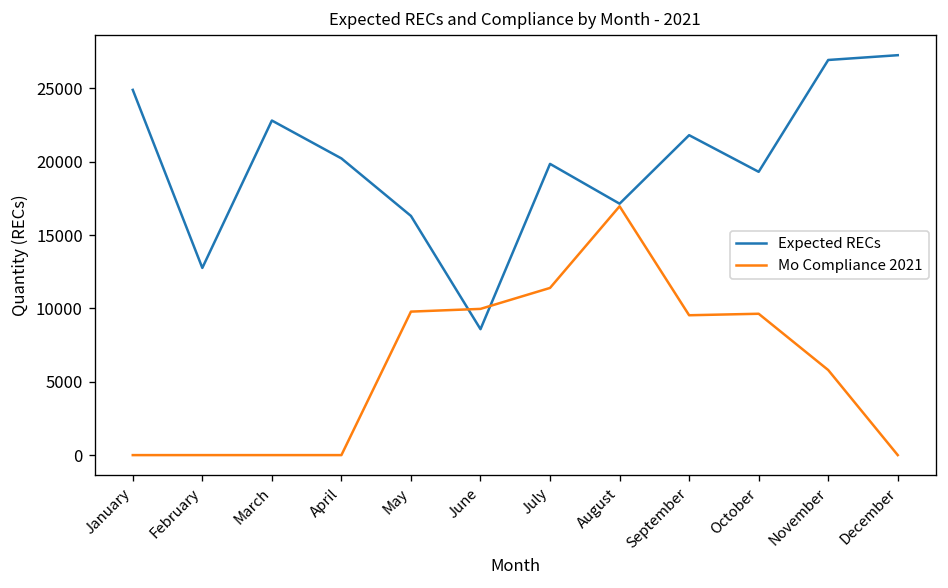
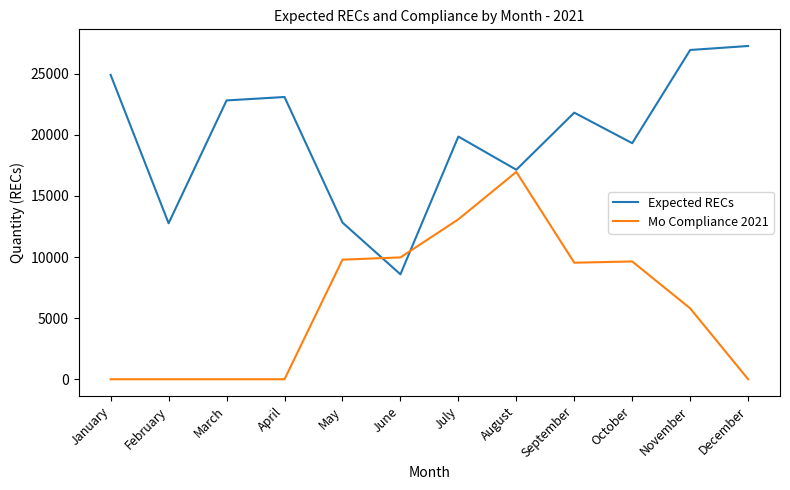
Expected RECs, April: 20200 -> 23100
Expected RECs, May: 16300 -> 12800
Mo Compliance 2021, July: 11400 -> 13100
